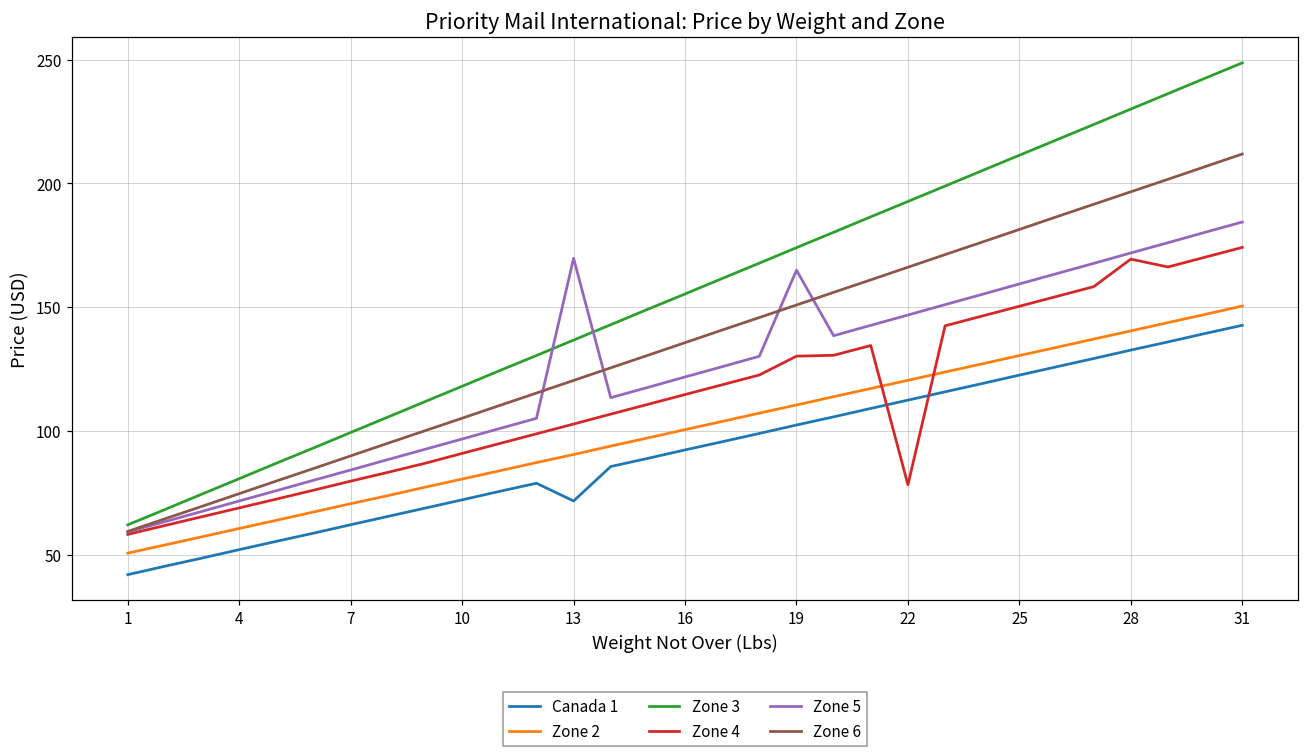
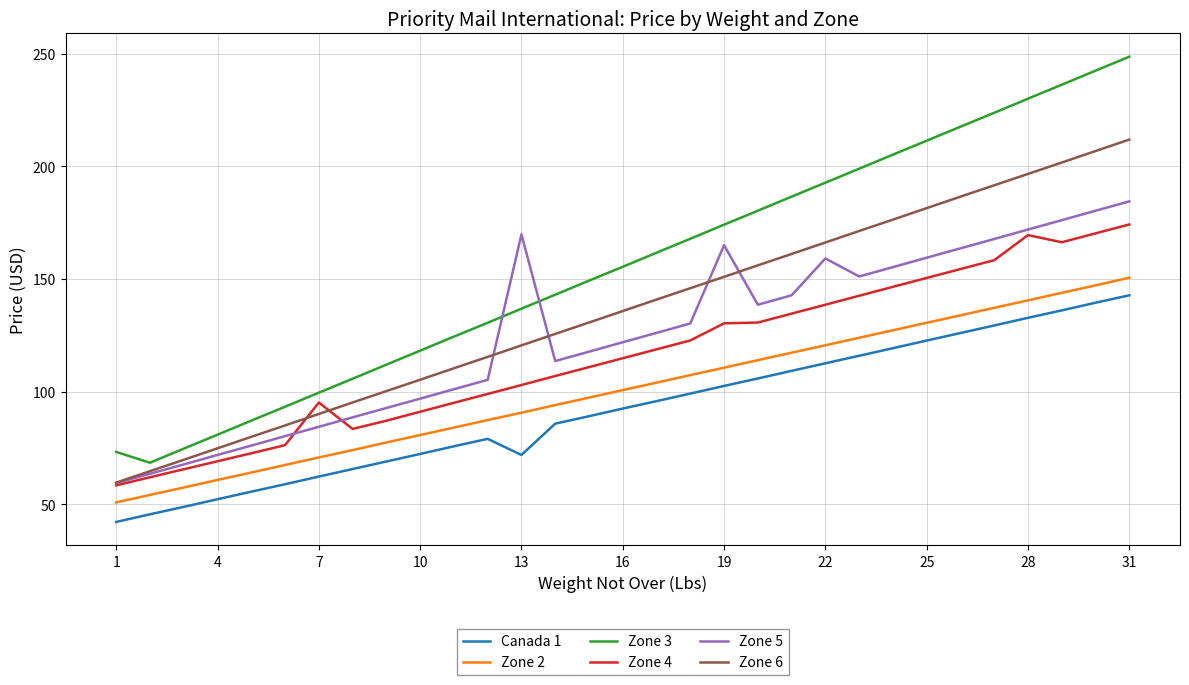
Zone 3, 1: 62 -> 73
Zone 4, 7: 80 -> 95
Zone 4, 22: 78 -> 139
Zone 5, 22: 147 -> 159
